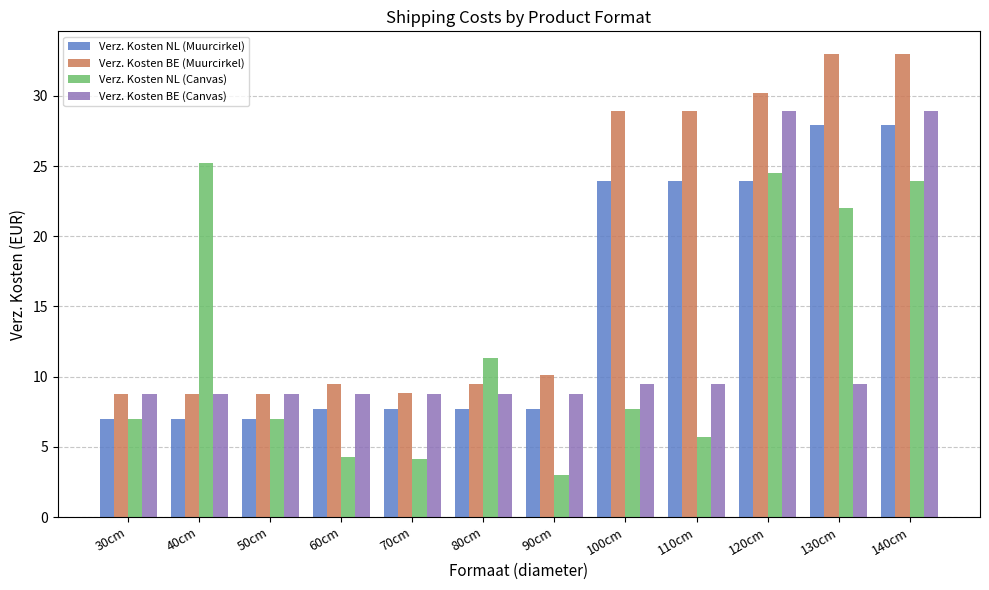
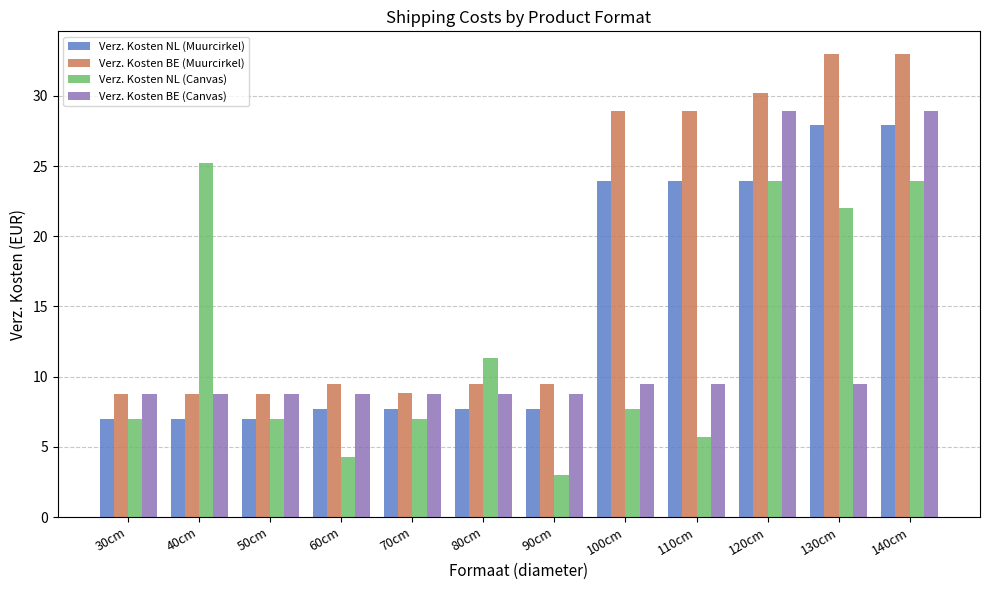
Verz. Kosten NL (Canvas), 70cm: 4.2 -> 7.0
Verz. Kosten BE (Muurcirkel), 90cm: 10.1 -> 9.5
Verz. Kosten NL (Canvas), 120cm: 24.5 -> 24.0
